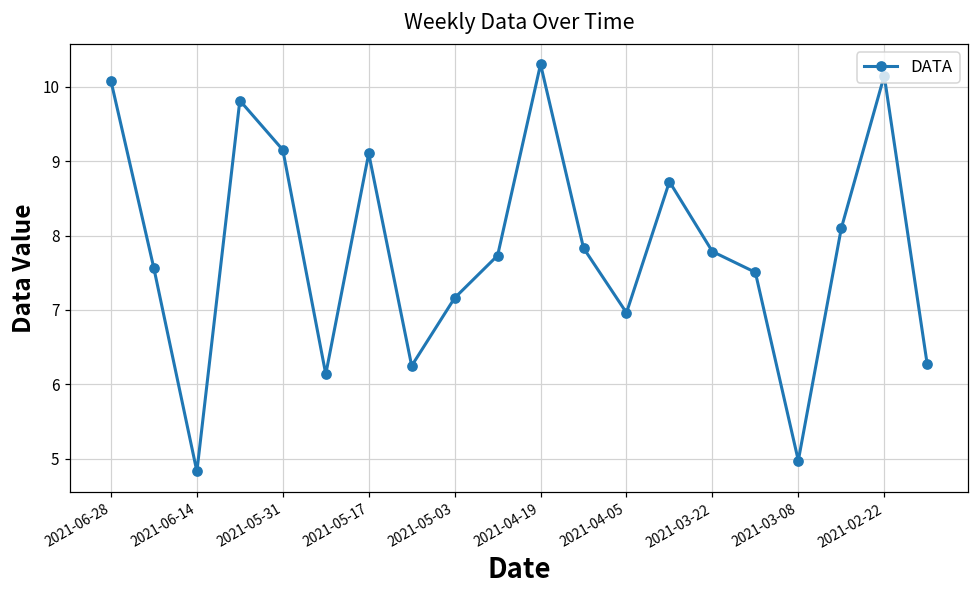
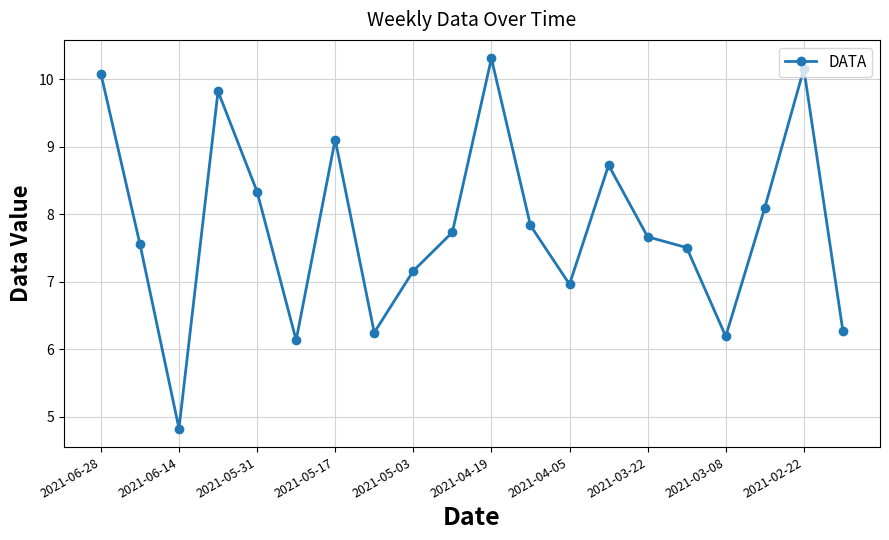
2021-05-31: 9.2 -> 8.3
2021-03-22: 7.8 -> 7.7
2021-03-08: 5.0 -> 6.2
